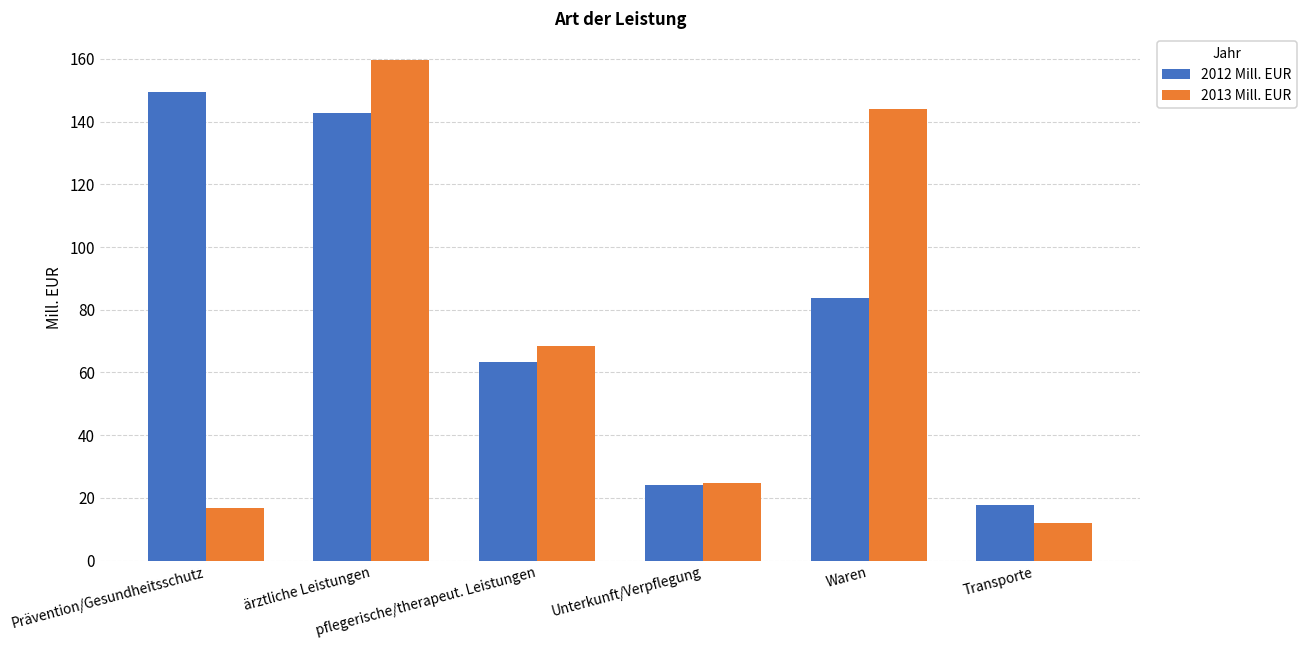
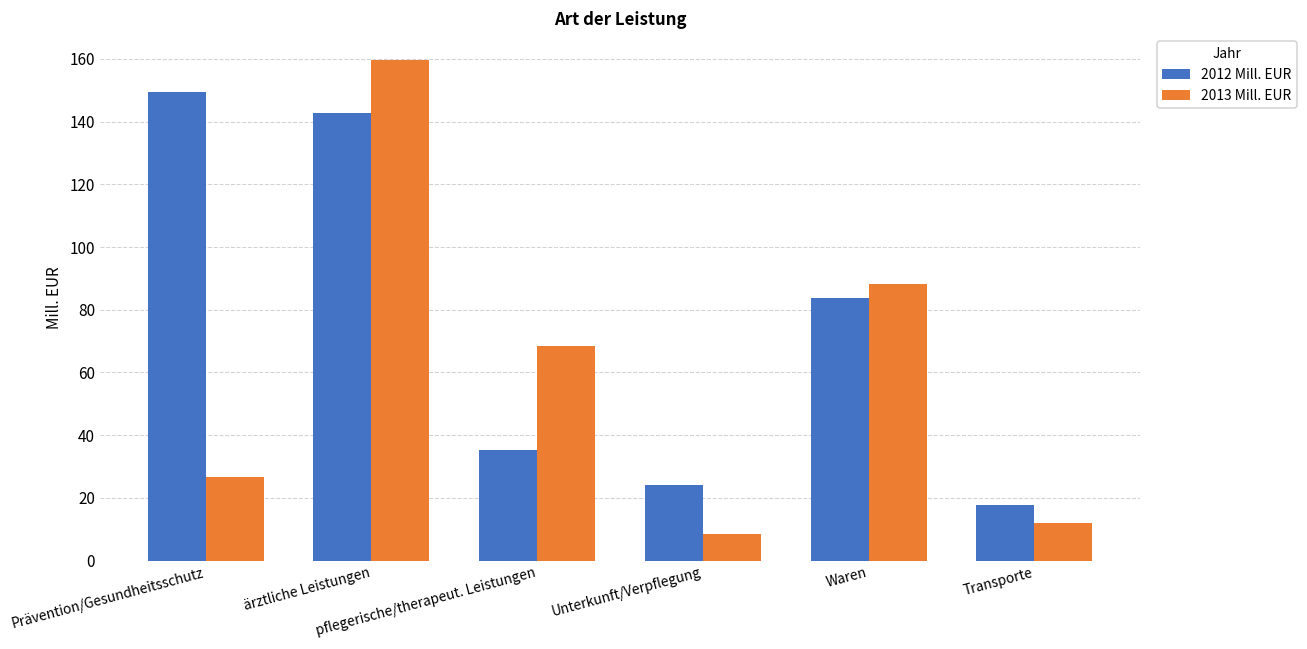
2013 Mill. EUR, Prävention/Gesundheitsschutz: 17 -> 27
2012 Mill. EUR, pflegerische/therapeut. Leistungen: 63 -> 35
2013 Mill. EUR, Unterkunft/Verpflegung: 25 -> 8
2013 Mill. EUR, Waren: 144 -> 88
